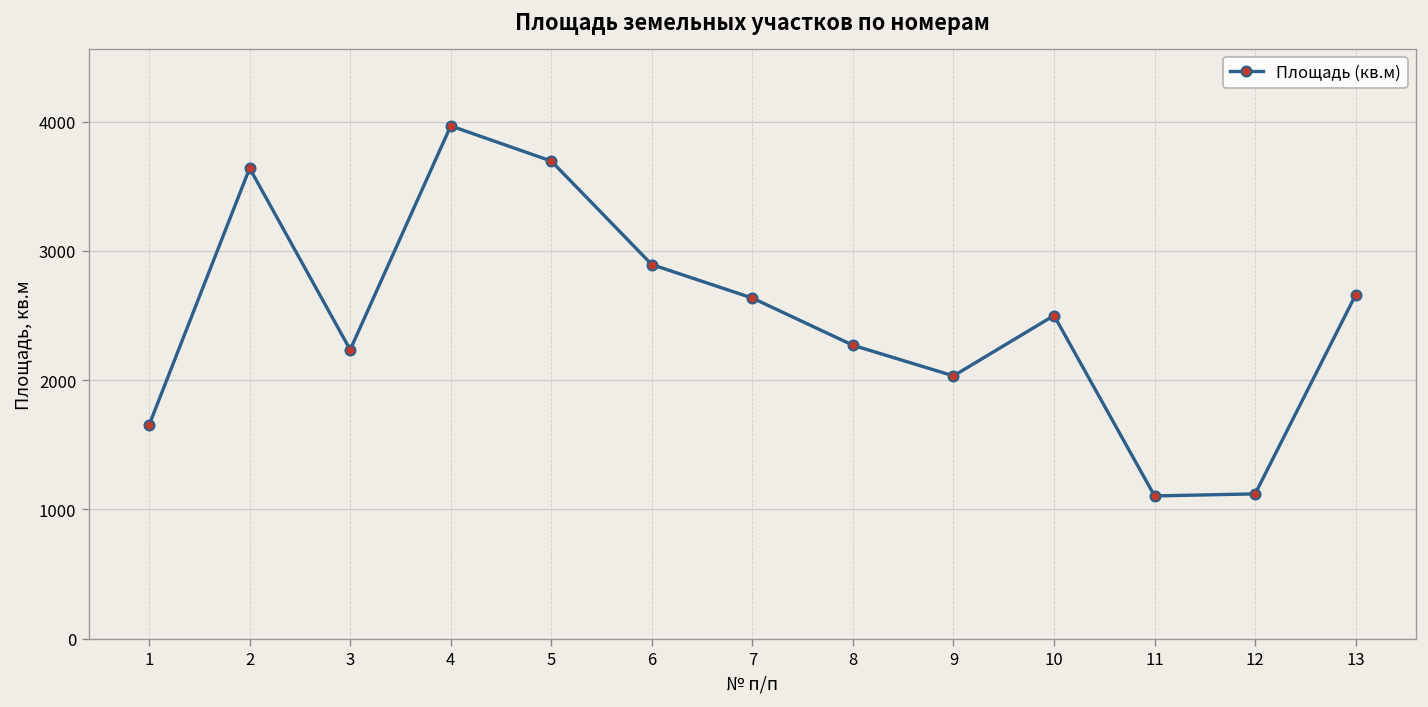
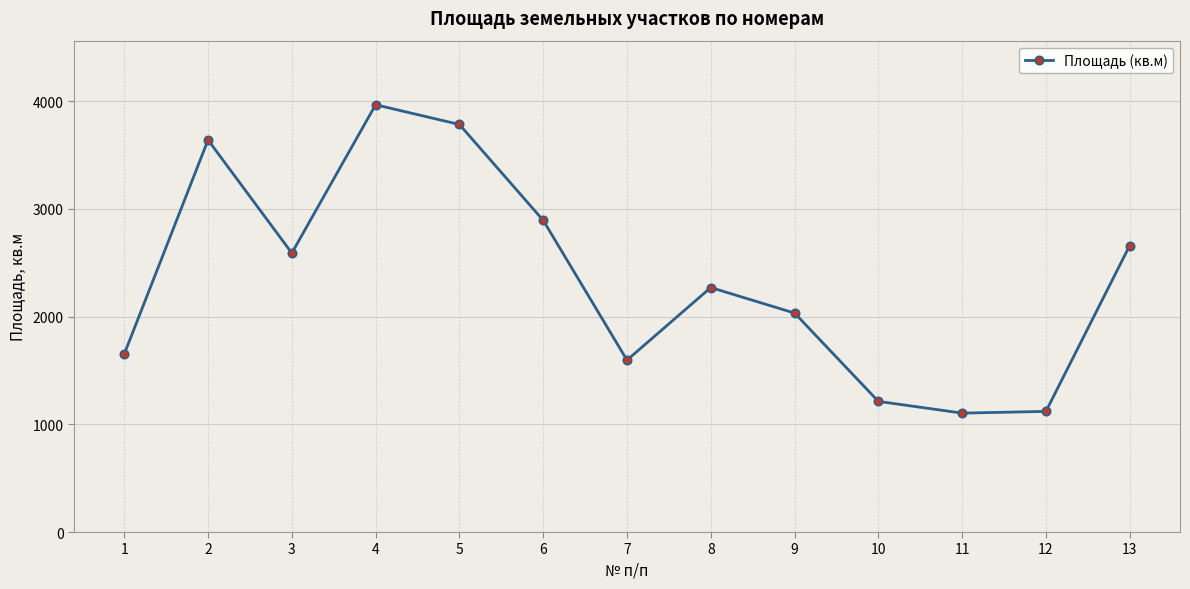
3: 2240 -> 2590
5: 3700 -> 3780
7: 2640 -> 1600
10: 2500 -> 1210
